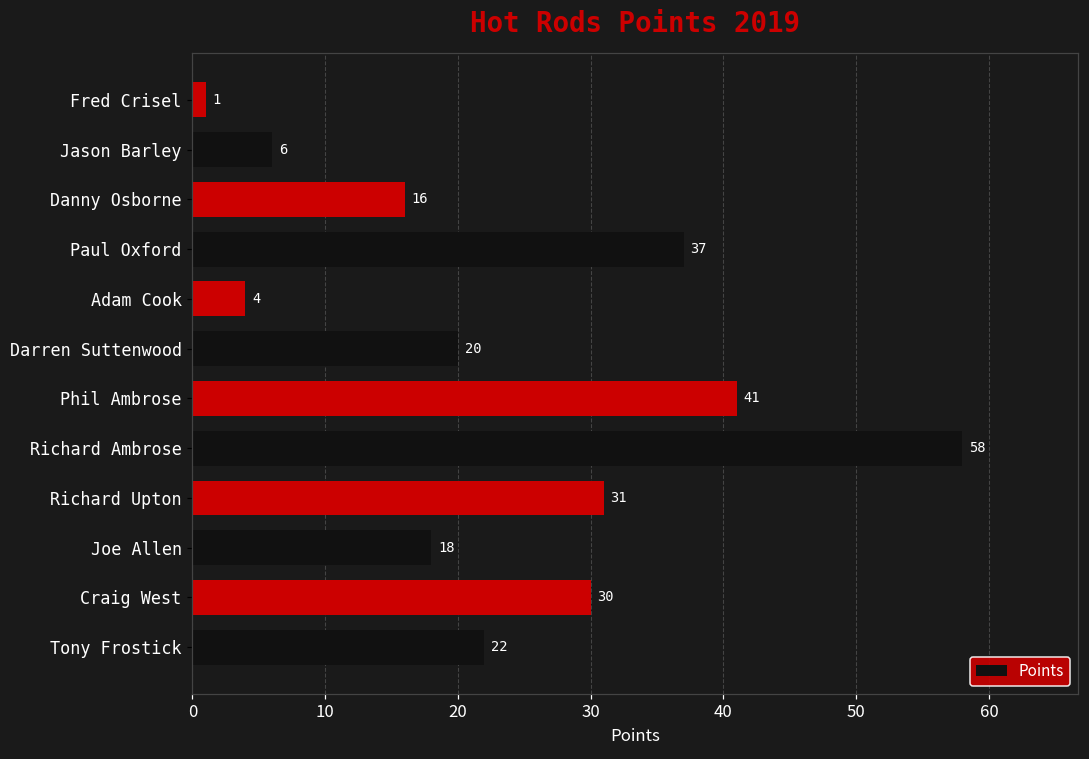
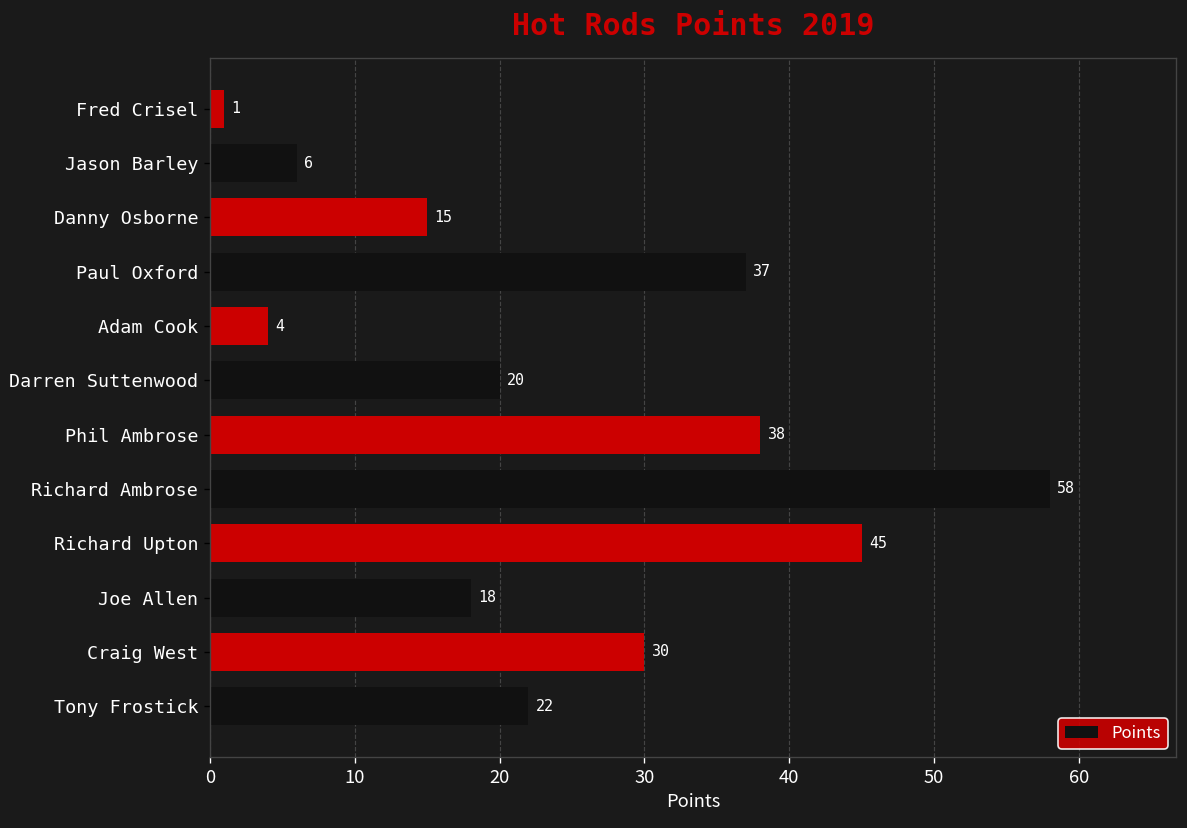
Danny Osborne: 16 -> 15
Phil Ambrose: 41 -> 38
Richard Upton: 31 -> 45
